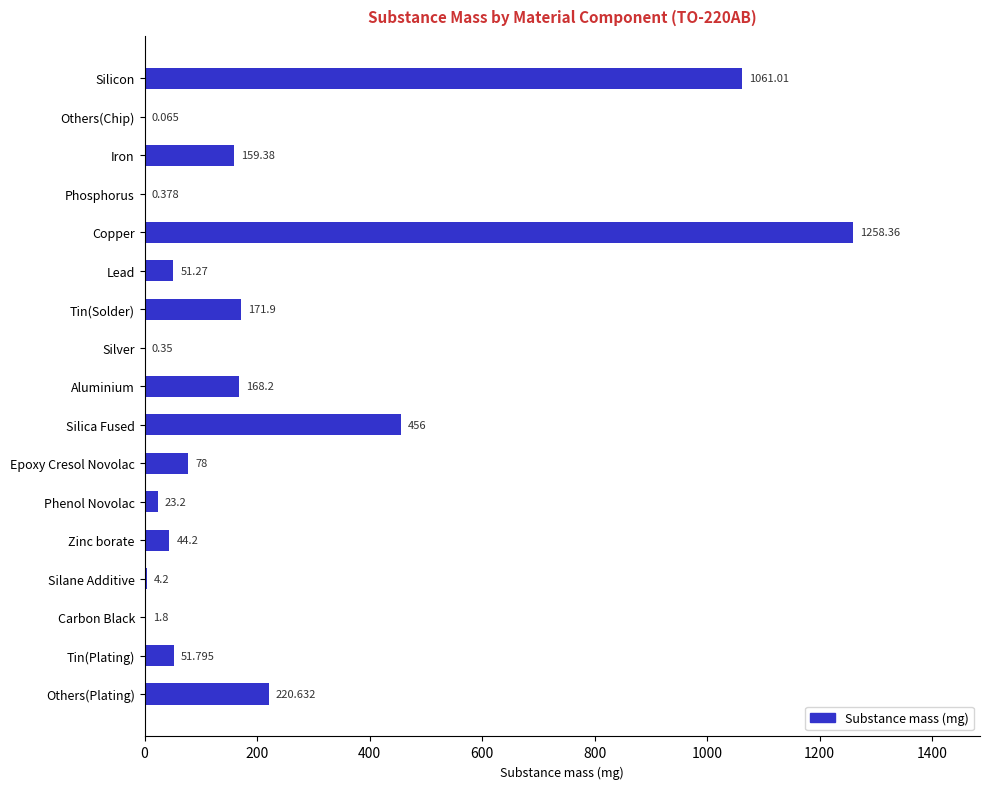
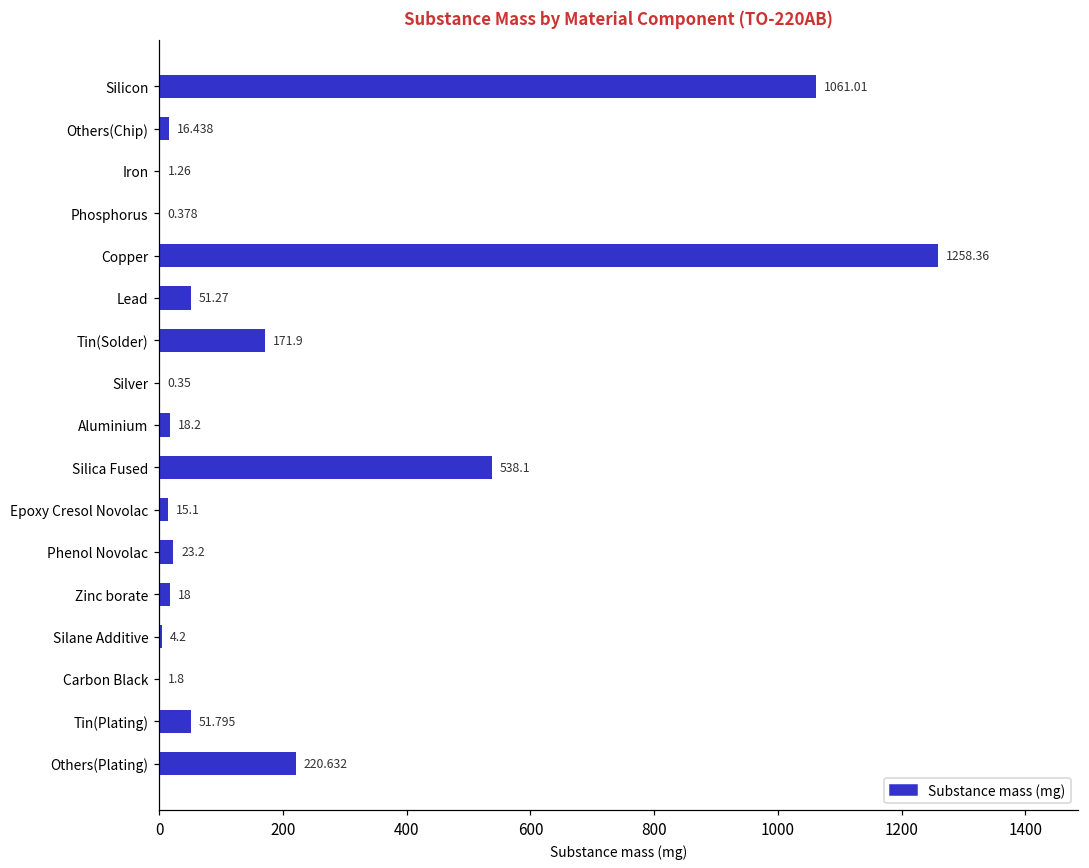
Others(Chip): 0.065 -> 16.438
Iron: 159.38 -> 1.26
Aluminium: 168.2 -> 18.2
Silica Fused: 456 -> 538.1
Epoxy Cresol Novolac: 78 -> 15.1
Zinc borate: 44.2 -> 18
